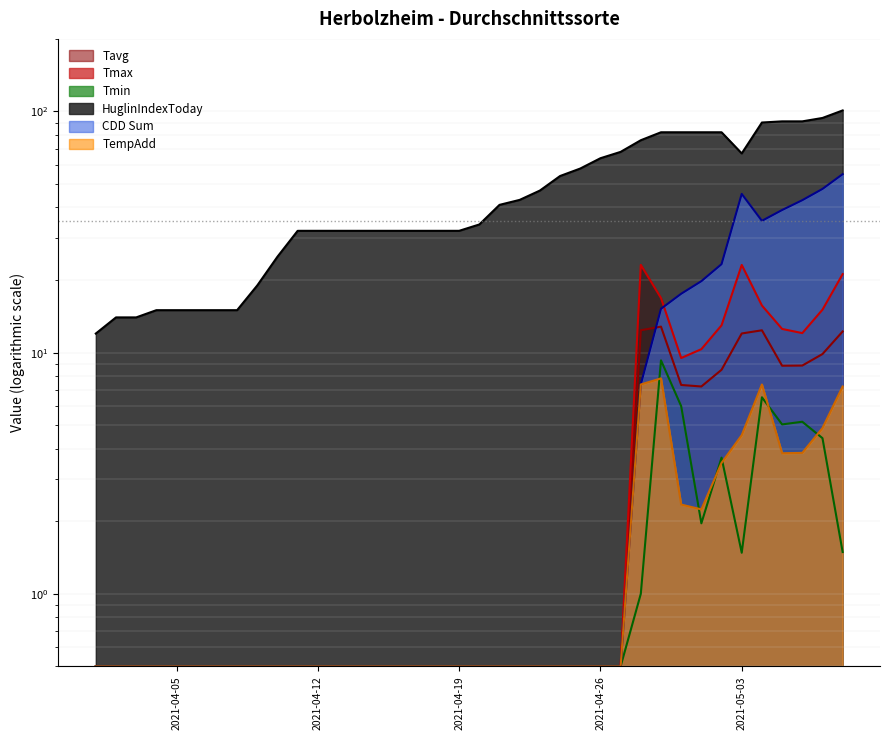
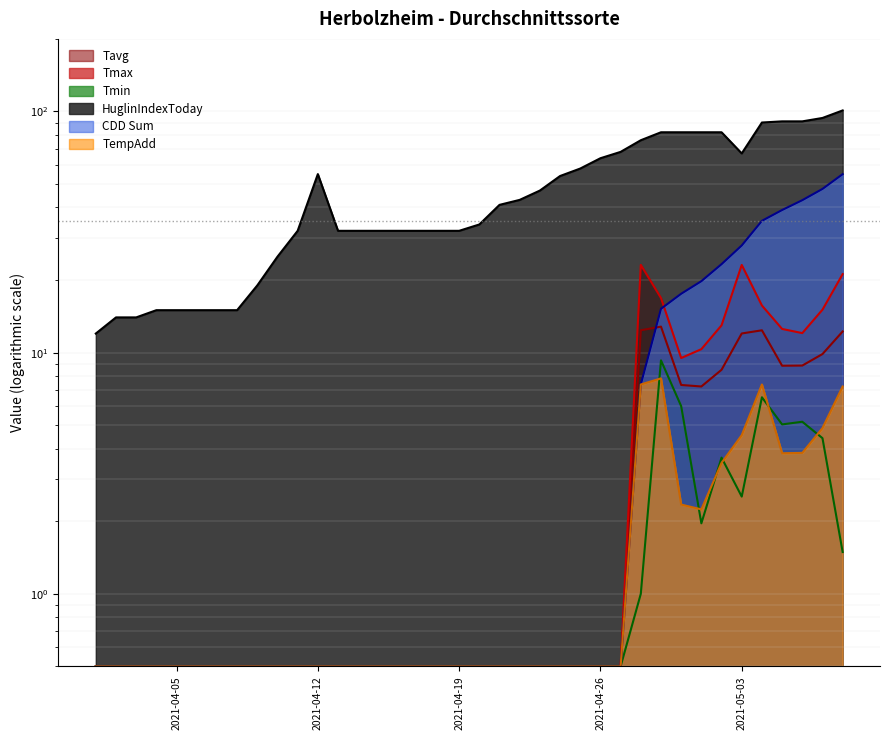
HuglinIndexToday, 2021-04-12: 32 -> 55
Tmin, 2021-05-03: 1.5 -> 2.5
CDD Sum, 2021-05-03: 46 -> 28
